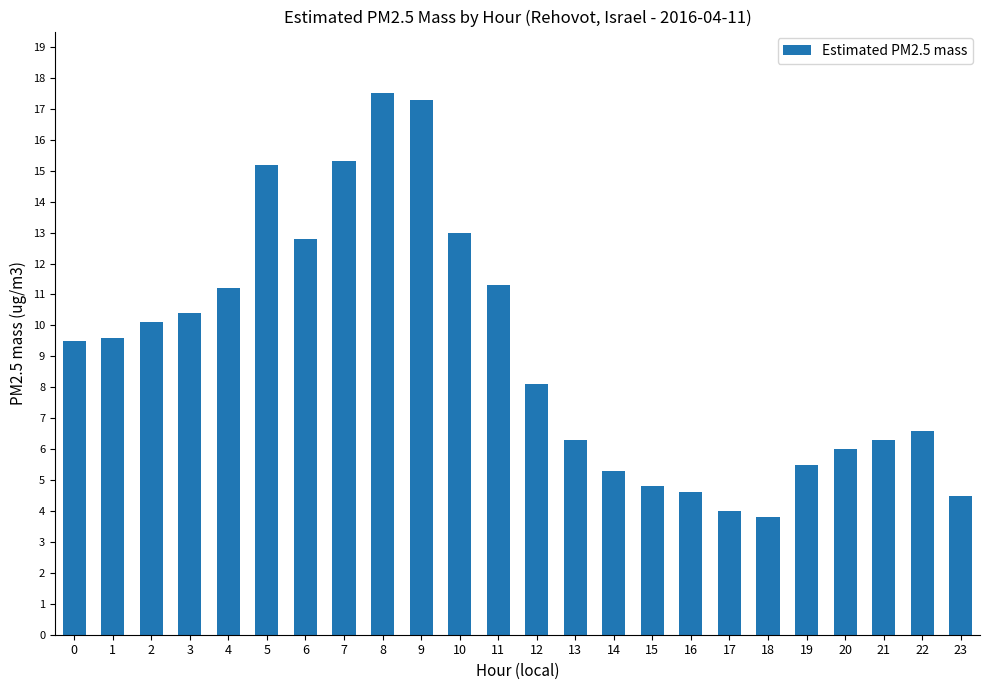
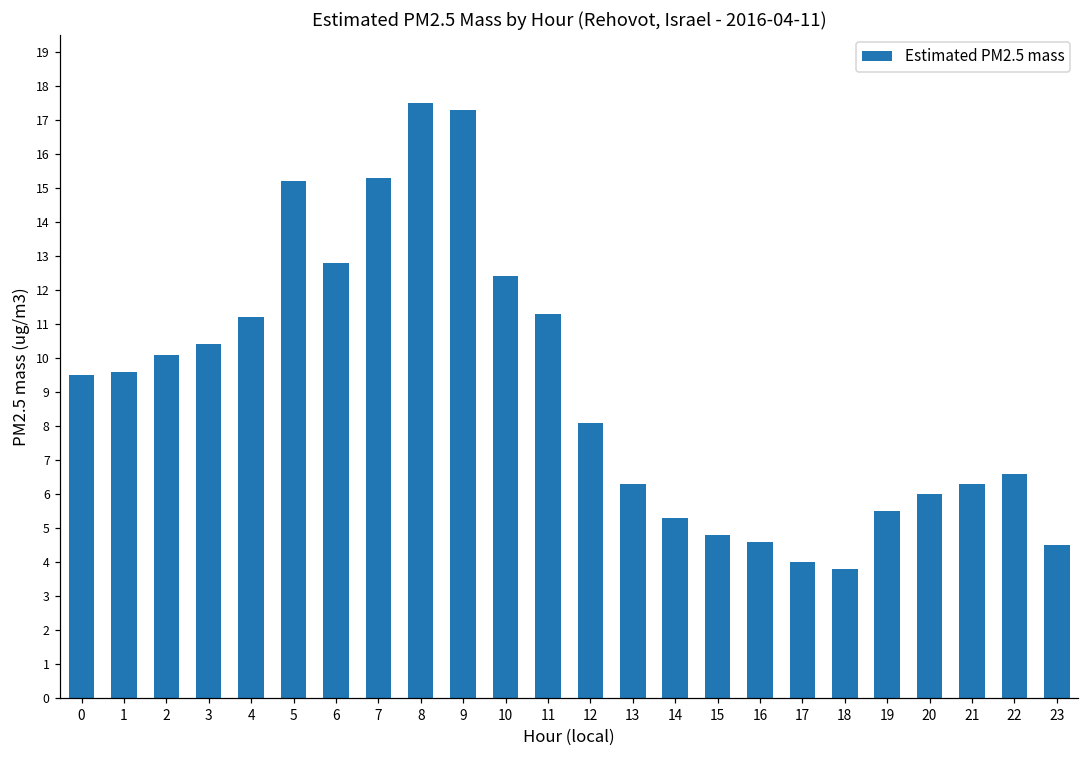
10: 13.0 -> 12.4
